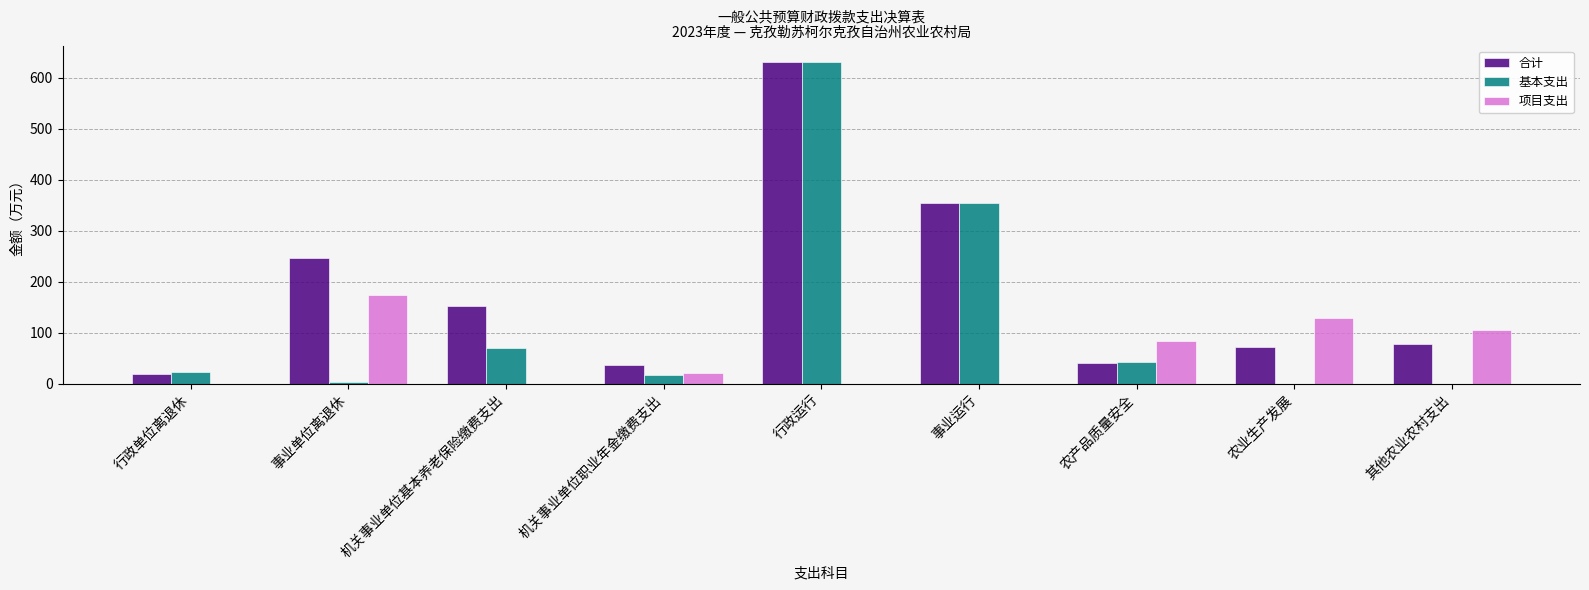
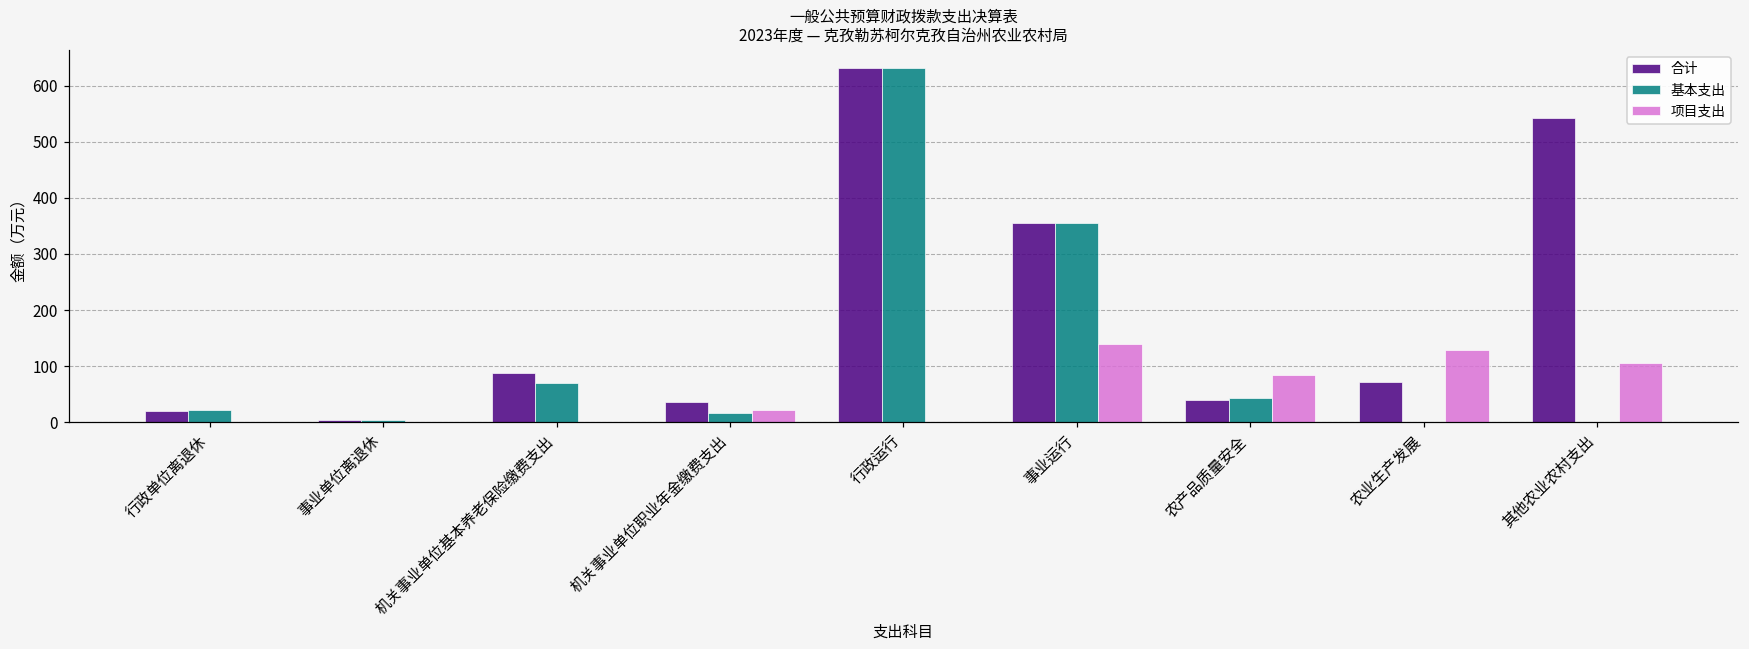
合计, 事业单位离退休: 250 -> 0
项目支出, 事业单位离退休: 170 -> 0
合计, 机关事业单位基本养老保险缴费支出: 150 -> 90
项目支出, 事业运行: 0 -> 140
合计, 其他农业农村支出: 80 -> 540
